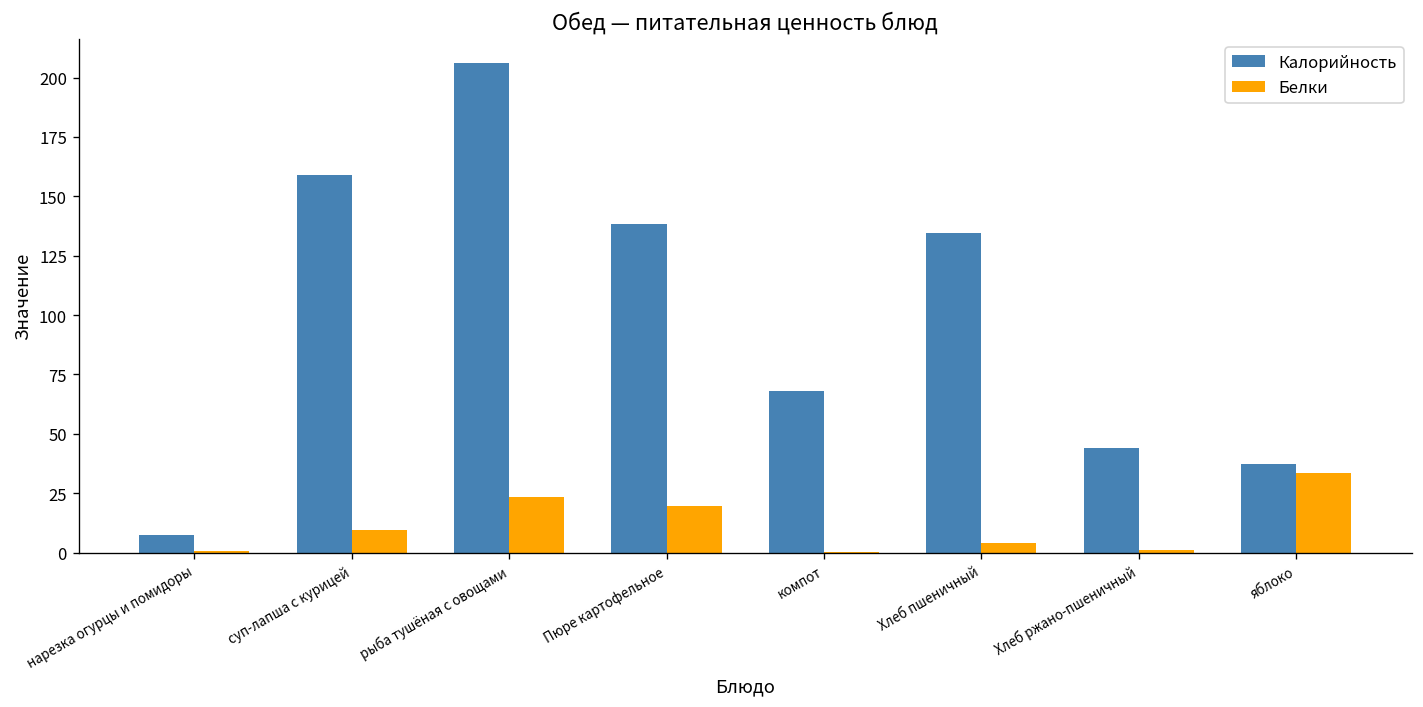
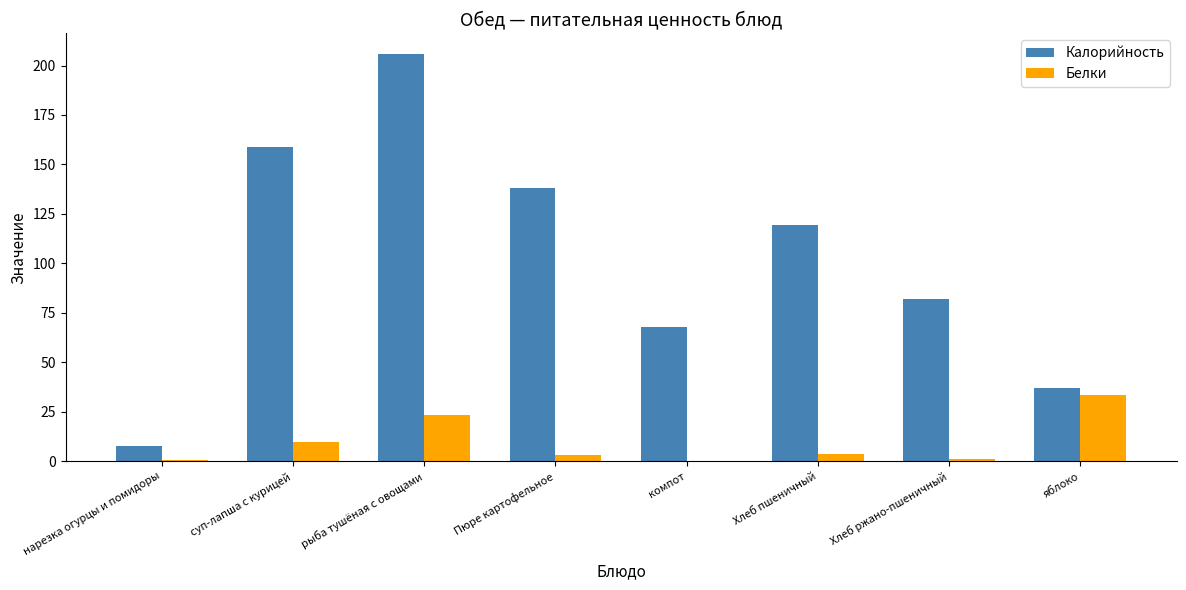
Белки, Пюре картофельное: 20 -> 3
Калорийность, Хлеб пшеничный: 135 -> 120
Калорийность, Хлеб ржано-пшеничный: 44 -> 82
